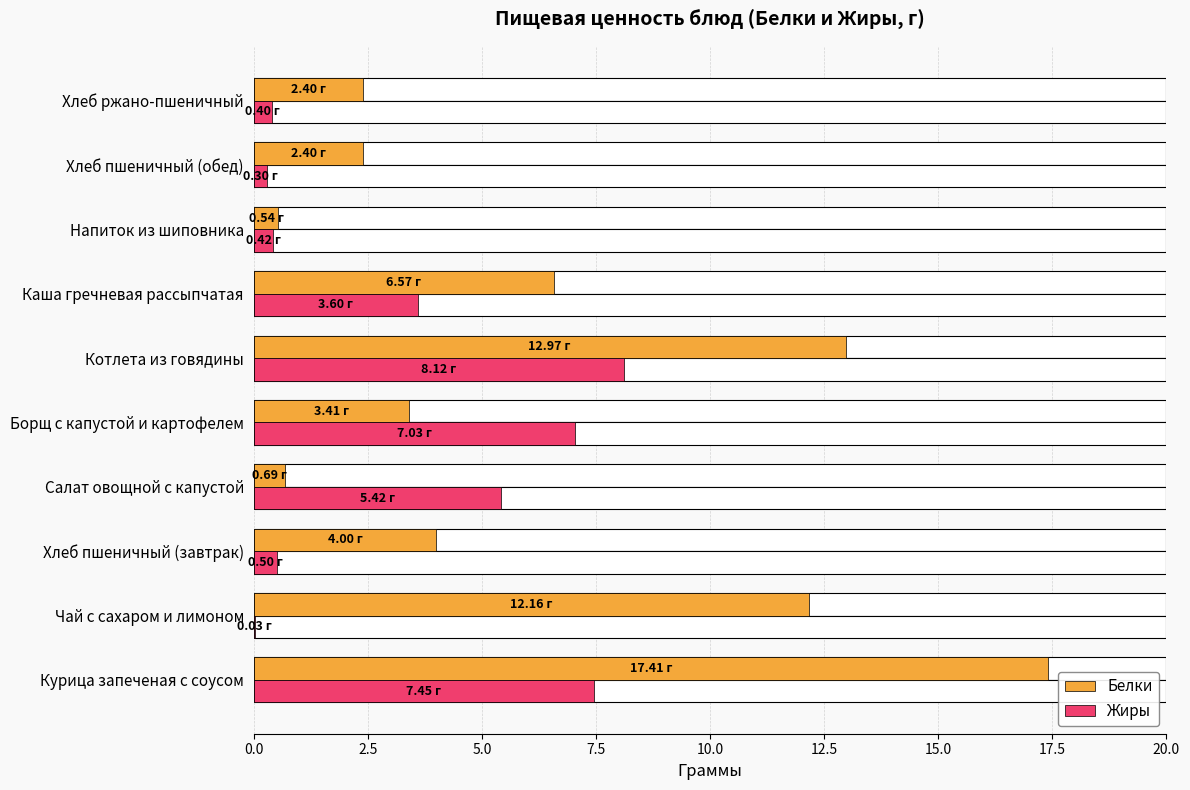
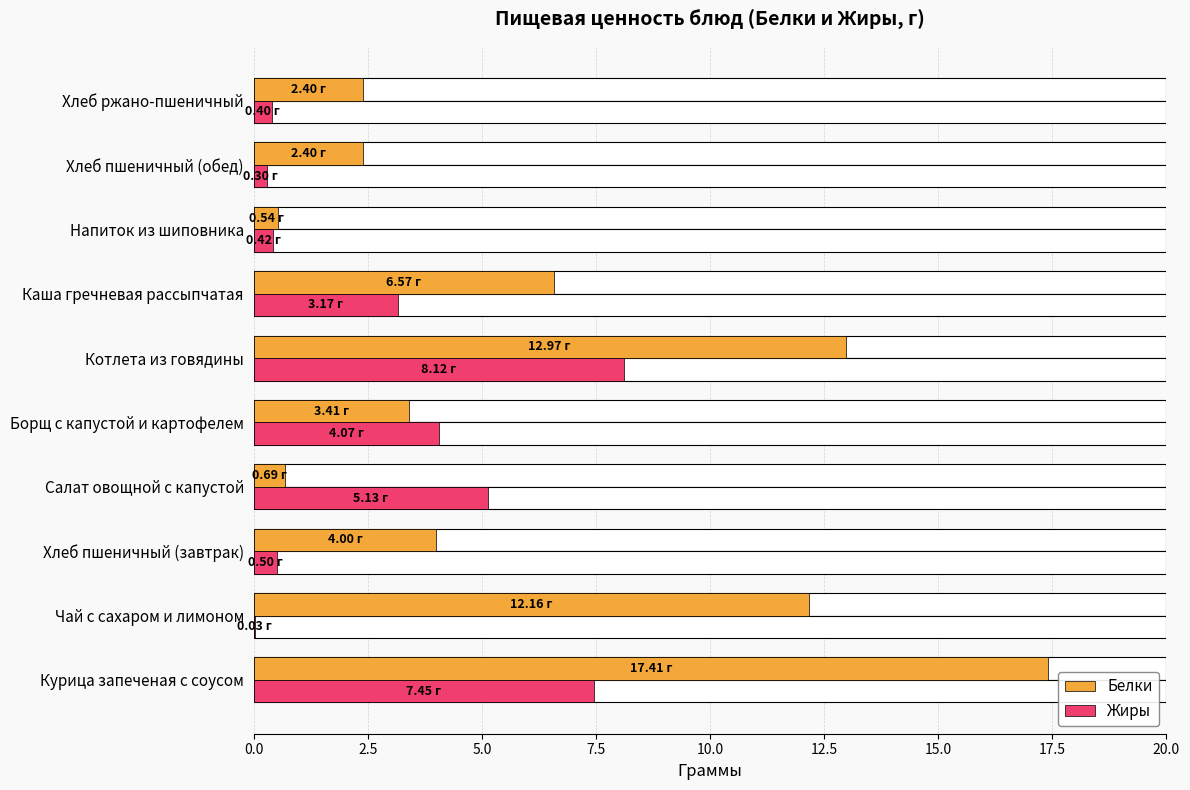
Жиры, Каша гречневая рассыпчатая: 3.60 -> 3.17
Жиры, Борщ с капустой и картофелем: 7.03 -> 4.07
Жиры, Салат овощной с капустой: 5.42 -> 5.13
